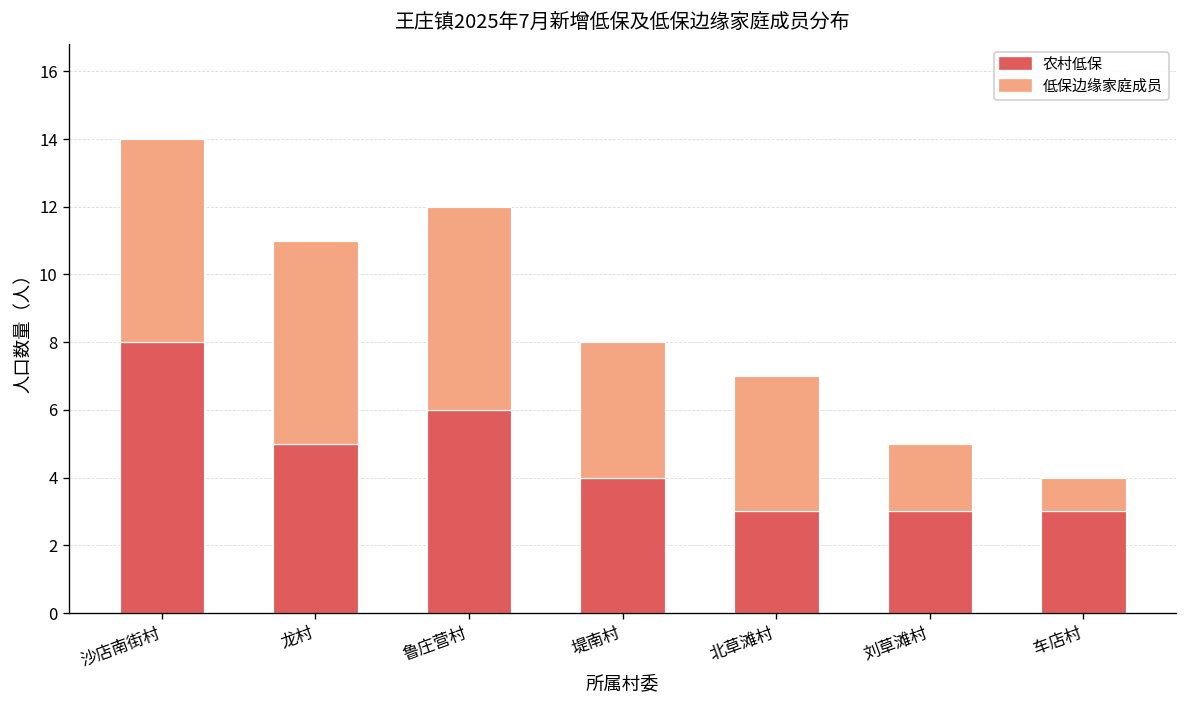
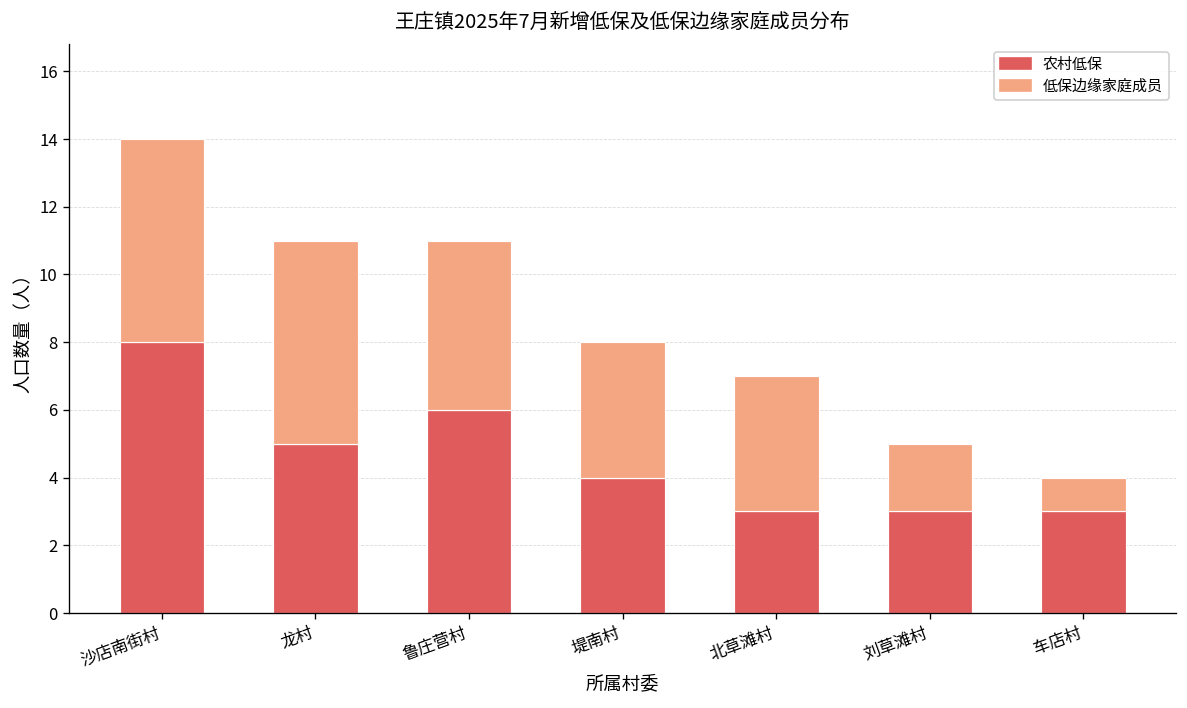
低保边缘家庭成员, 鲁庄营村: 6 -> 5
